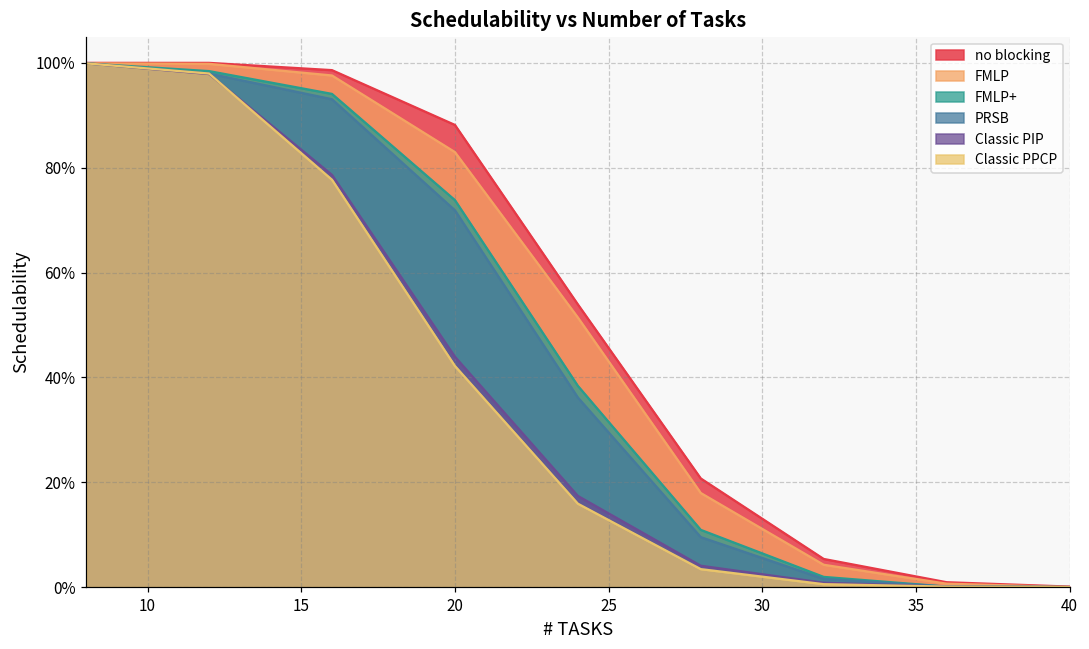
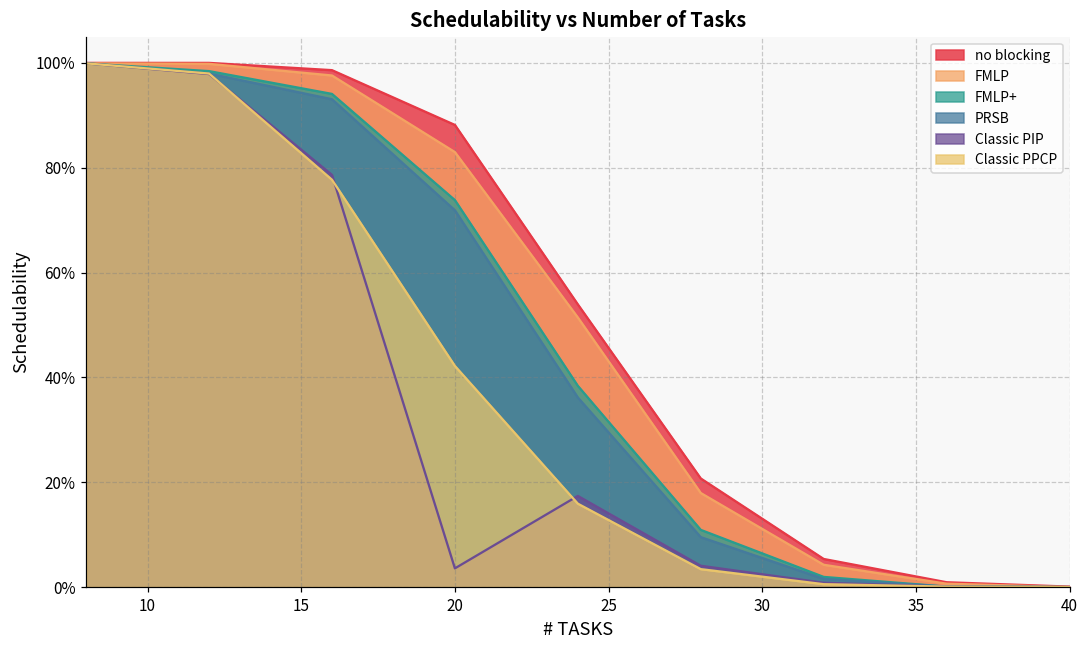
Classic PIP, 20: 44% -> 4%
